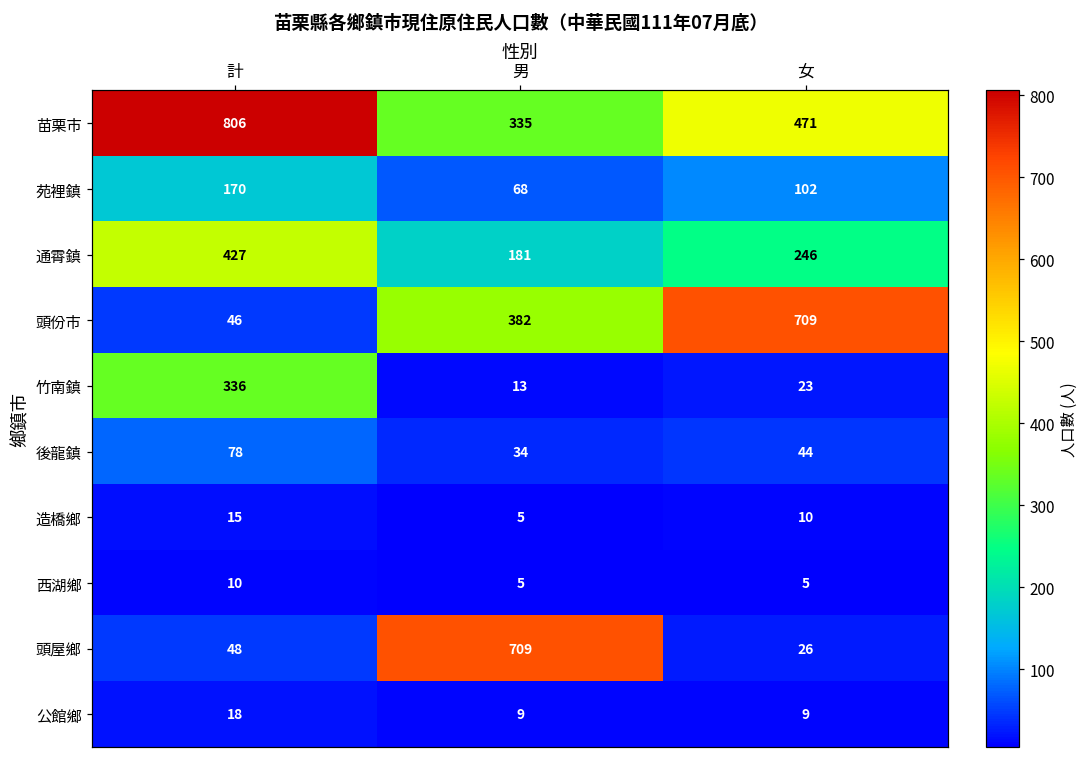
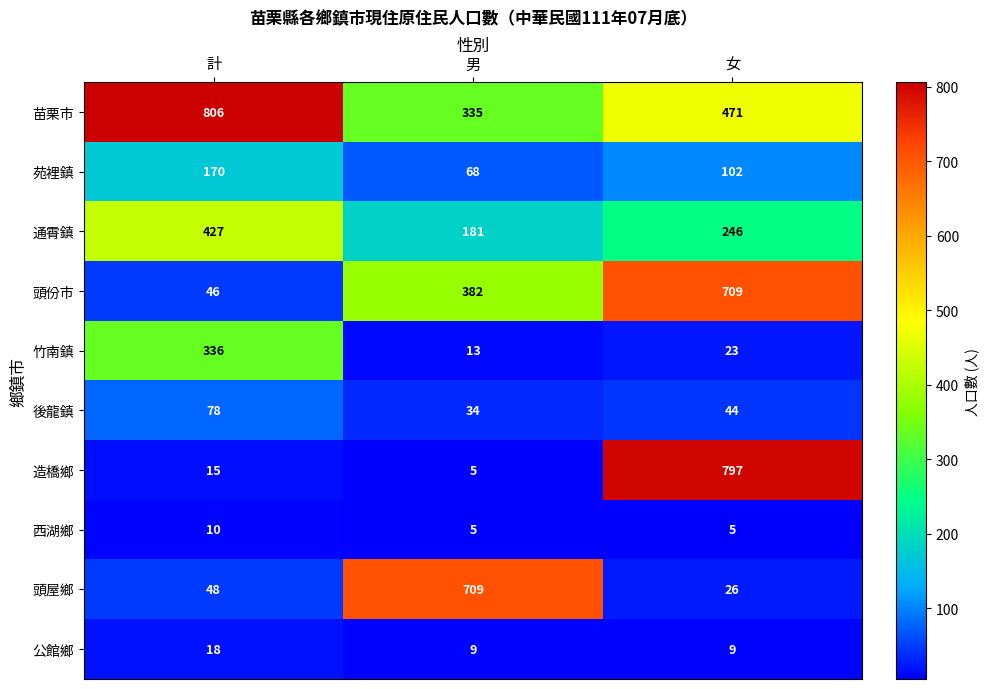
造橋鄉, 女: 10 -> 797
